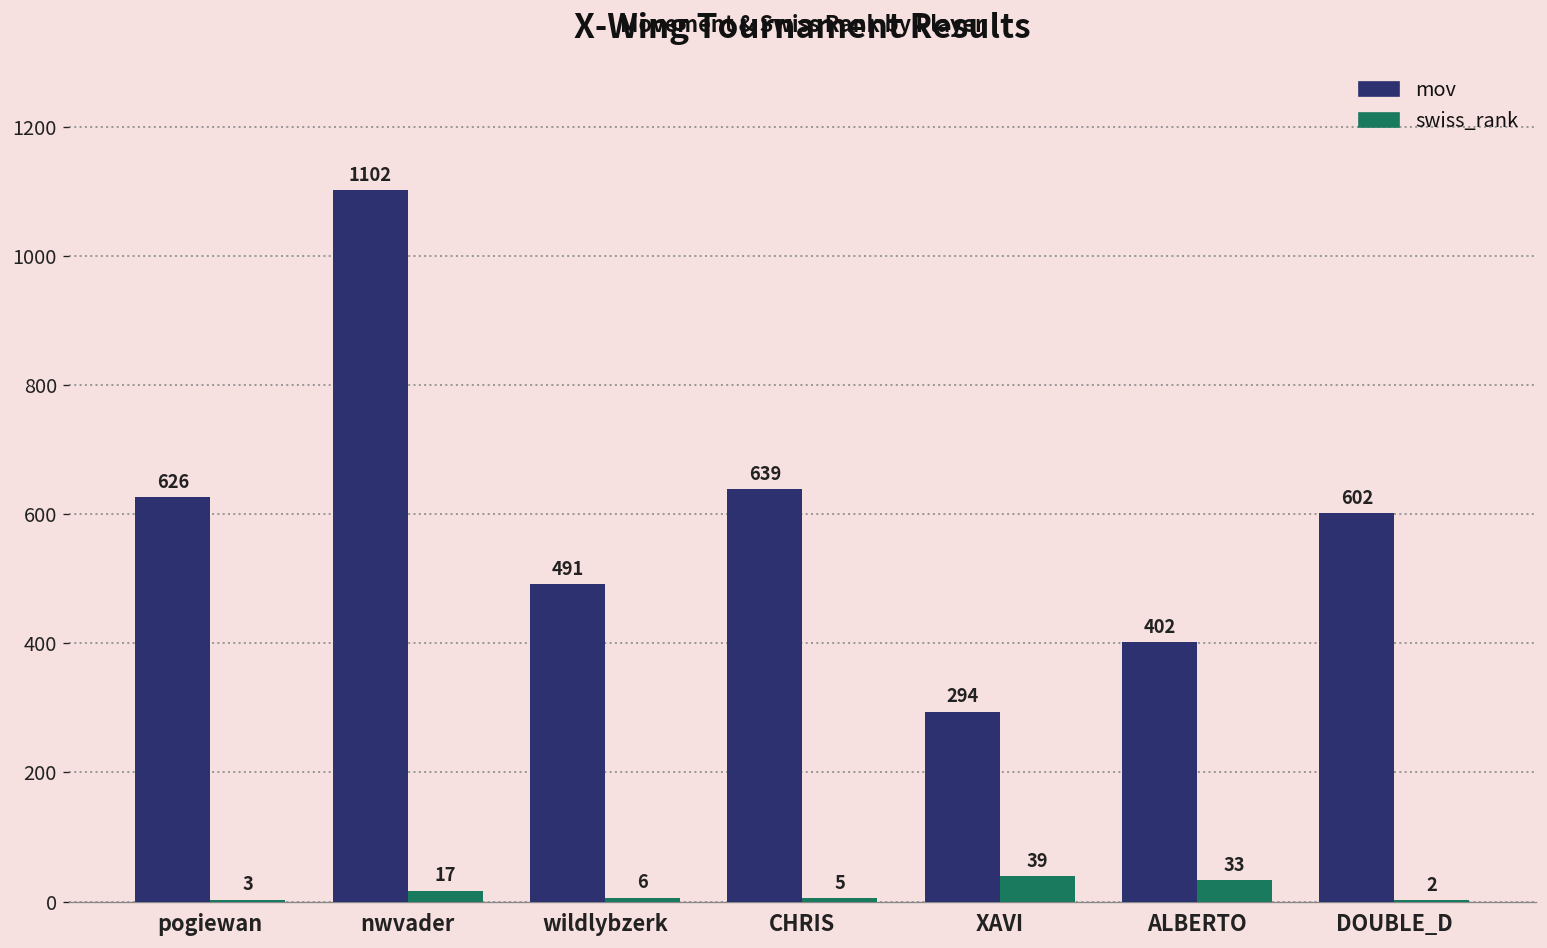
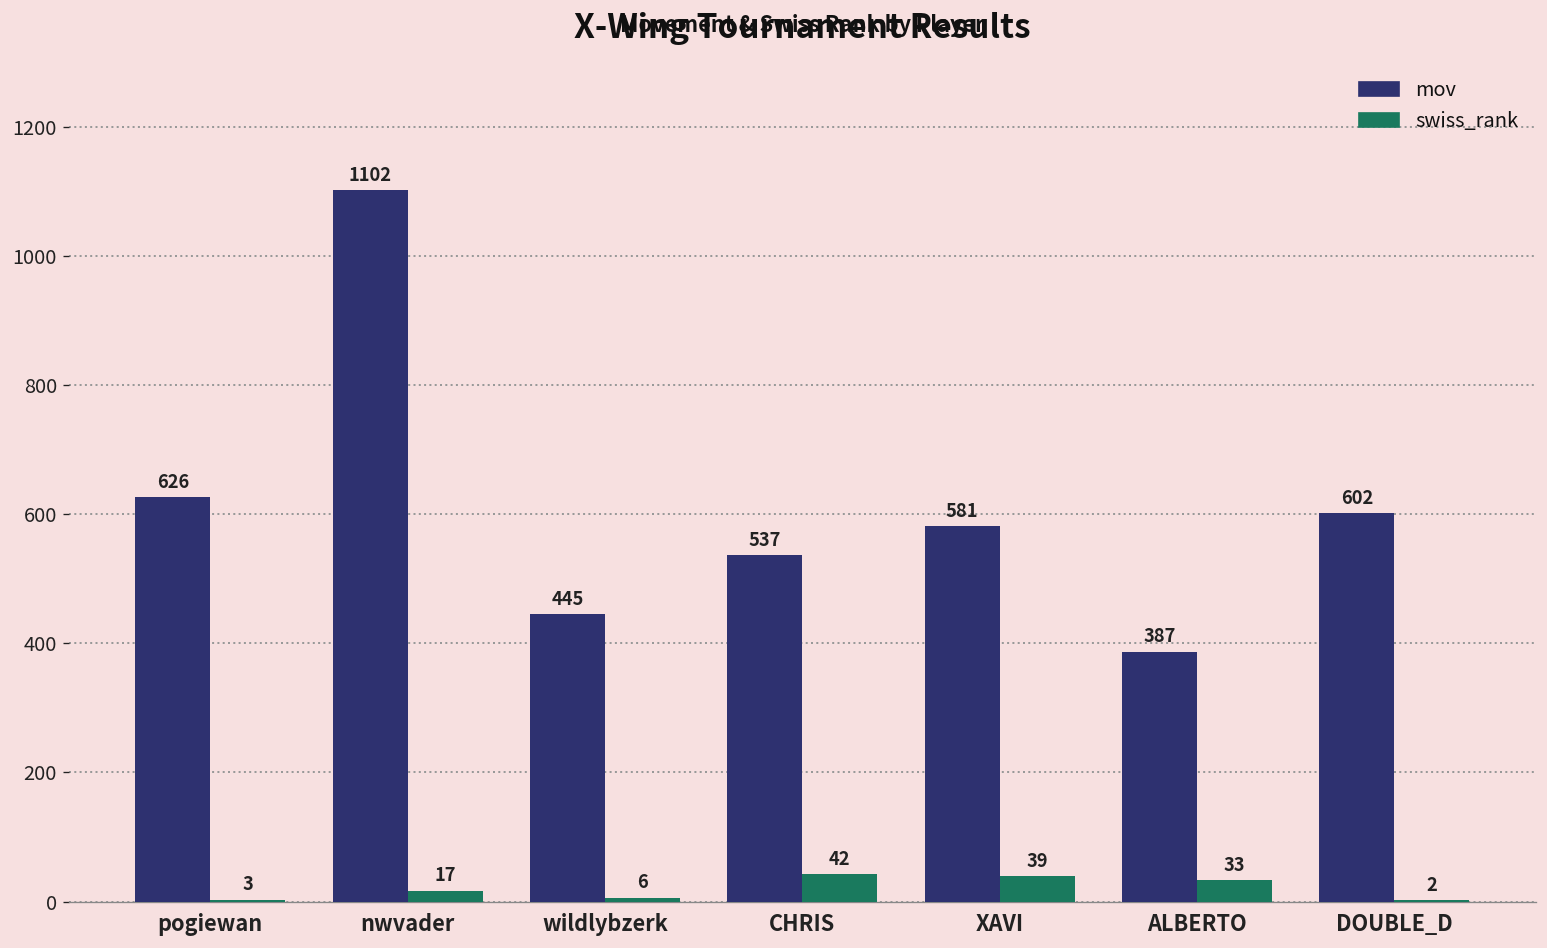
mov, wildlybzerk: 491 -> 445
mov, CHRIS: 639 -> 537
swiss_rank, CHRIS: 5 -> 42
mov, XAVI: 294 -> 581
mov, ALBERTO: 402 -> 387
